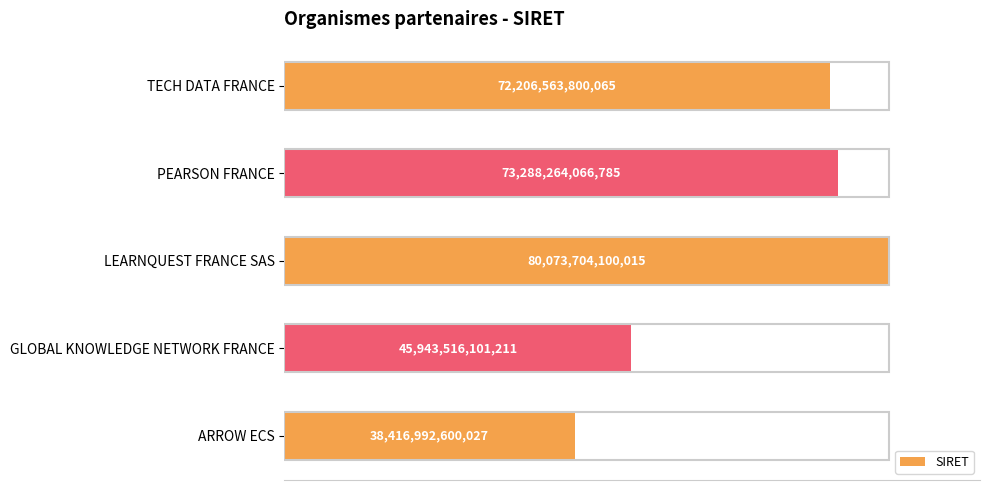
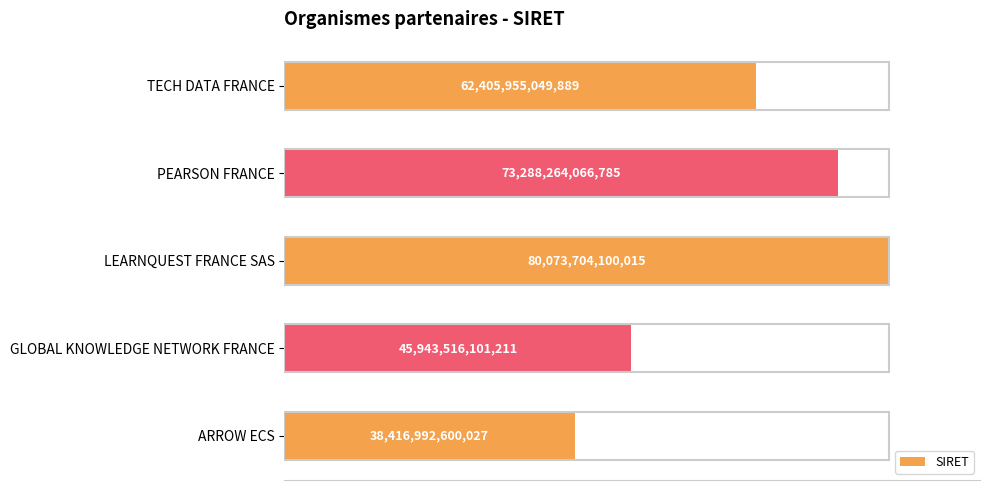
TECH DATA FRANCE: 72,206,563,800,065 -> 62,405,955,049,889
